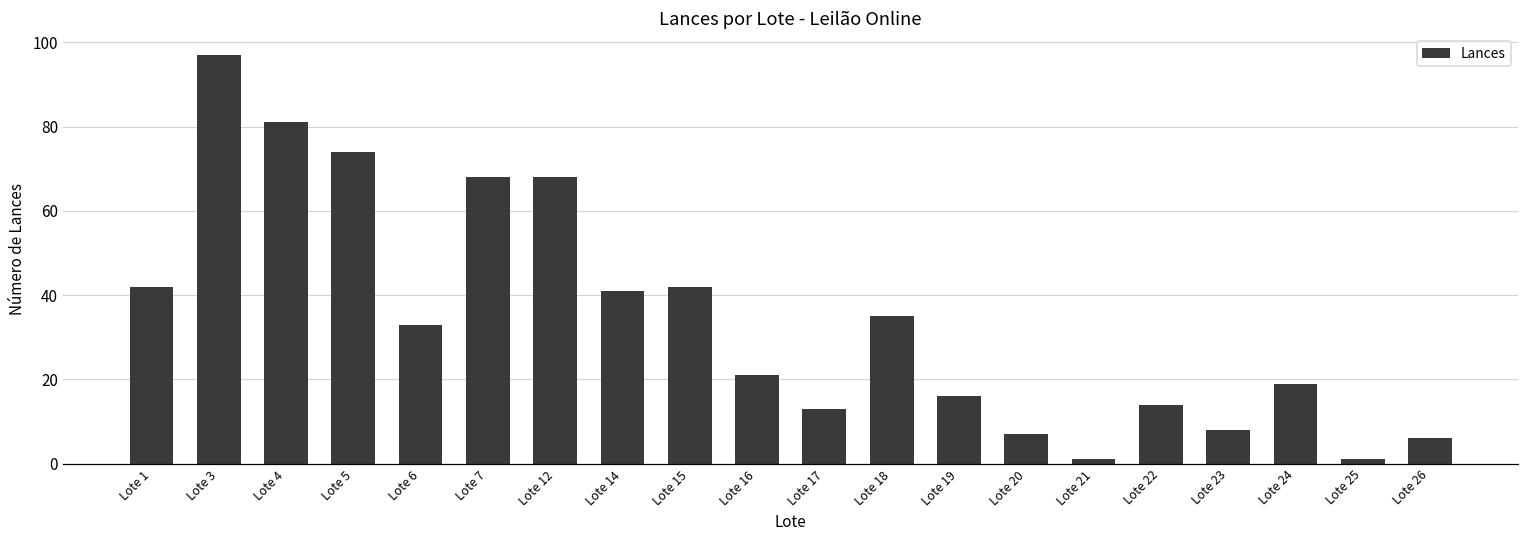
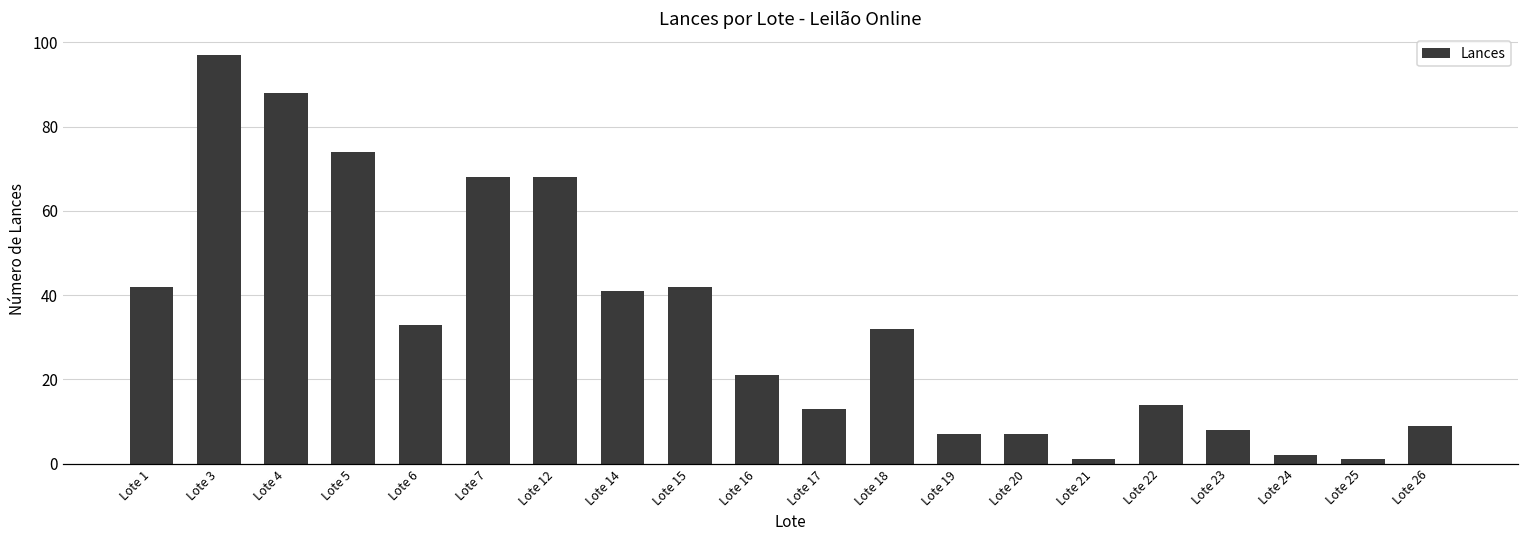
Lote 4: 81 -> 88
Lote 18: 35 -> 32
Lote 19: 16 -> 7
Lote 24: 19 -> 2
Lote 26: 6 -> 9
